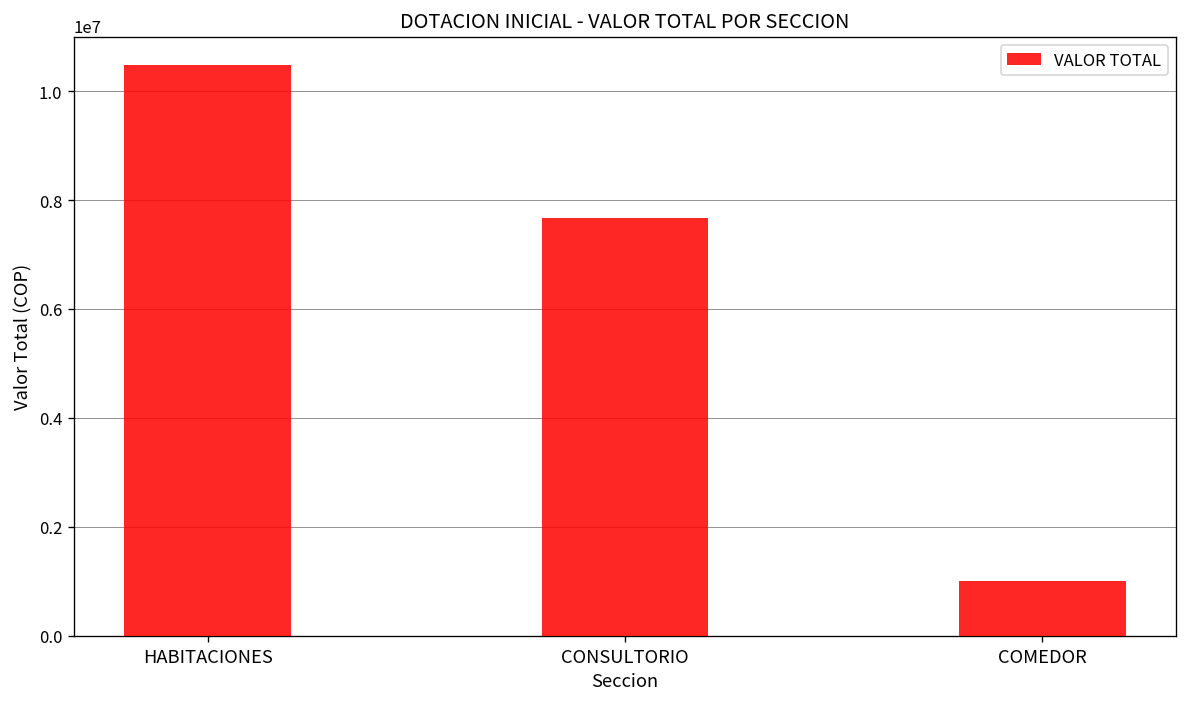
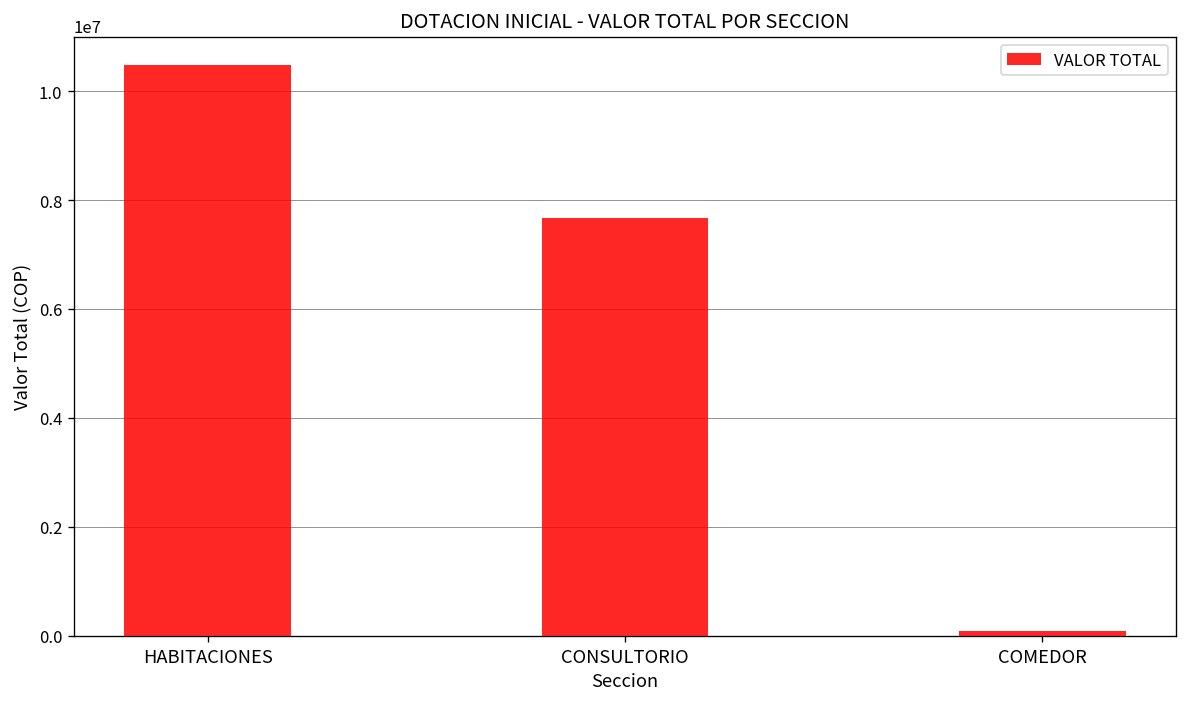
COMEDOR: 1000000 -> 100000
